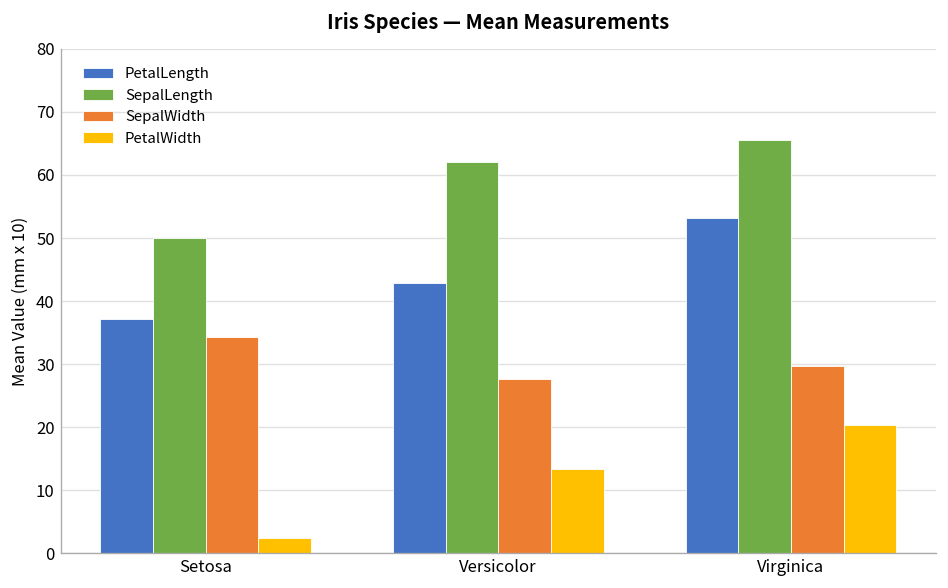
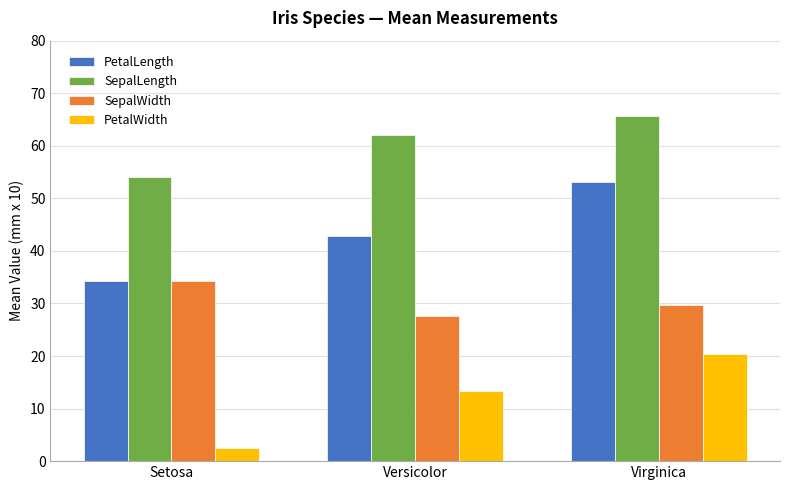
PetalLength, Setosa: 37 -> 34
SepalLength, Setosa: 50 -> 54
